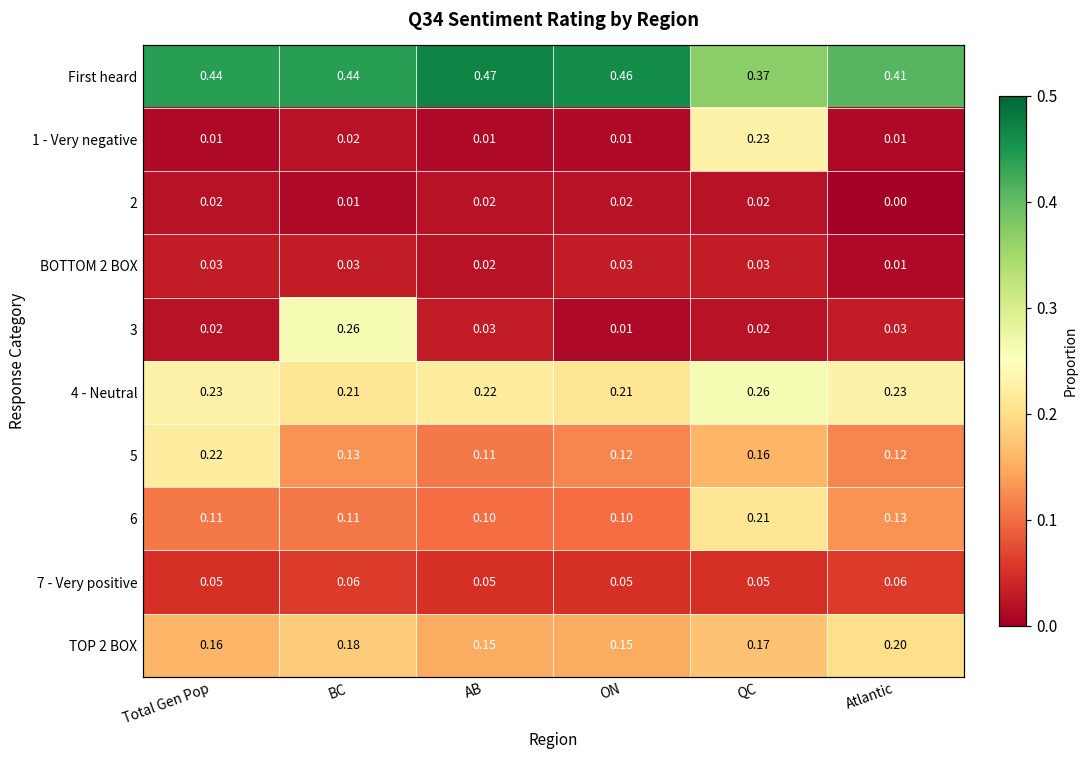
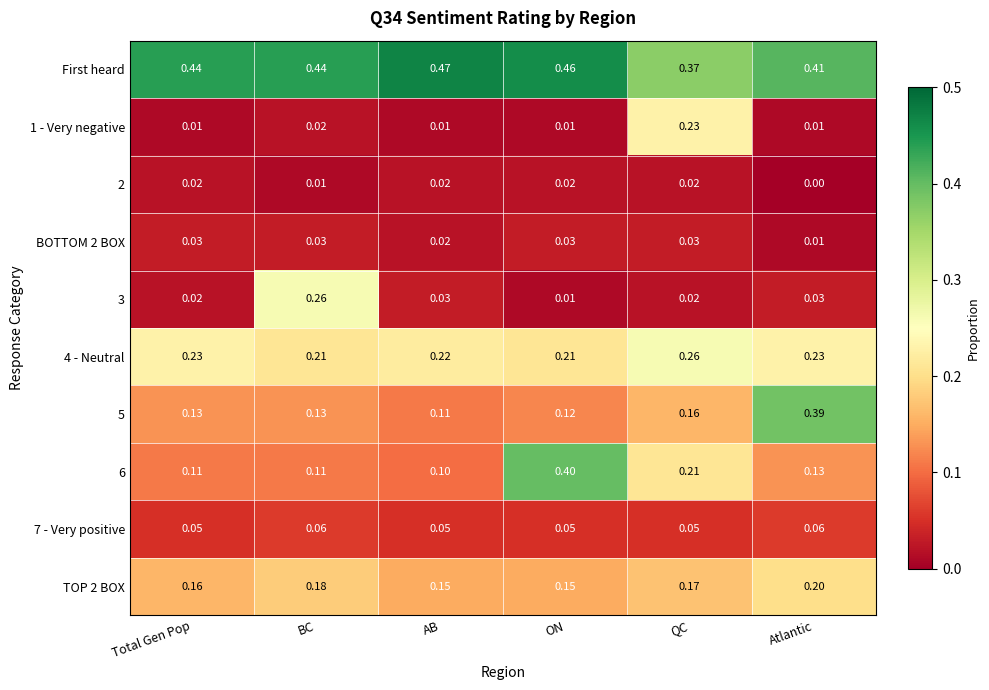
5, Total Gen Pop: 0.22 -> 0.13
5, Atlantic: 0.12 -> 0.39
6, ON: 0.10 -> 0.40
